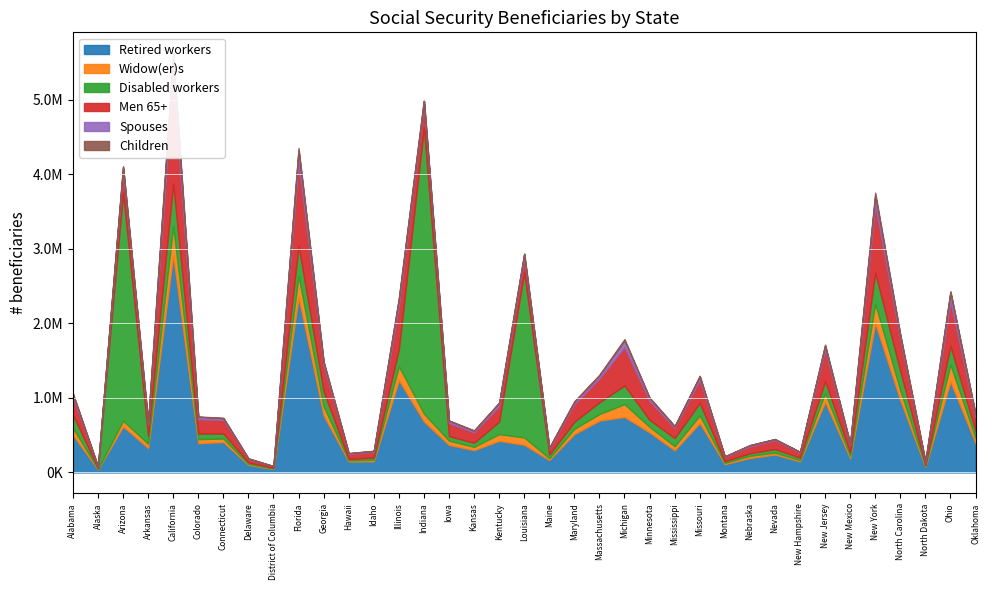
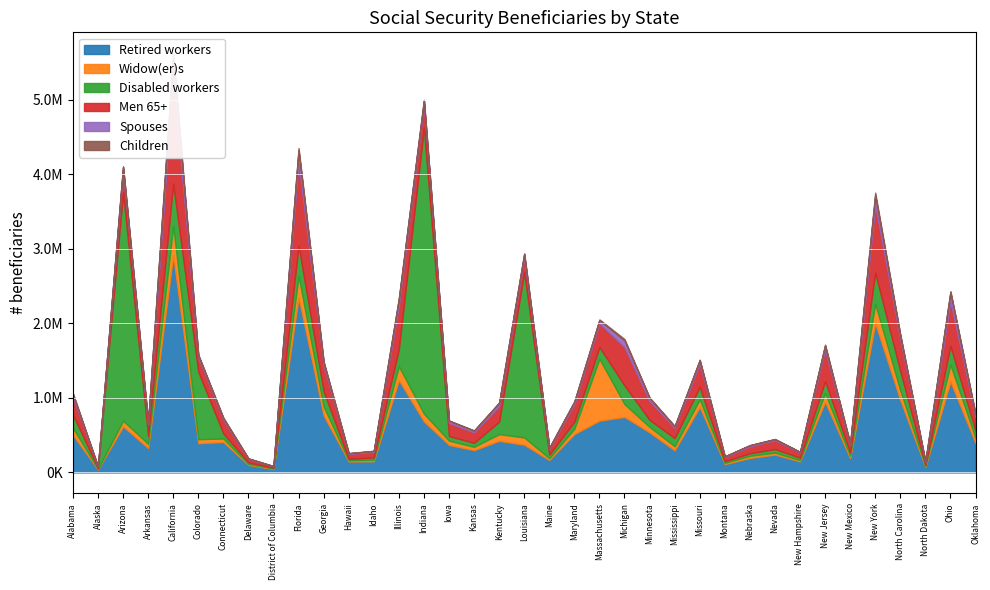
Disabled workers, Colorado: 100000 -> 900000
Widow(er)s, Massachusetts: 100000 -> 800000
Retired workers, Missouri: 700000 -> 900000
